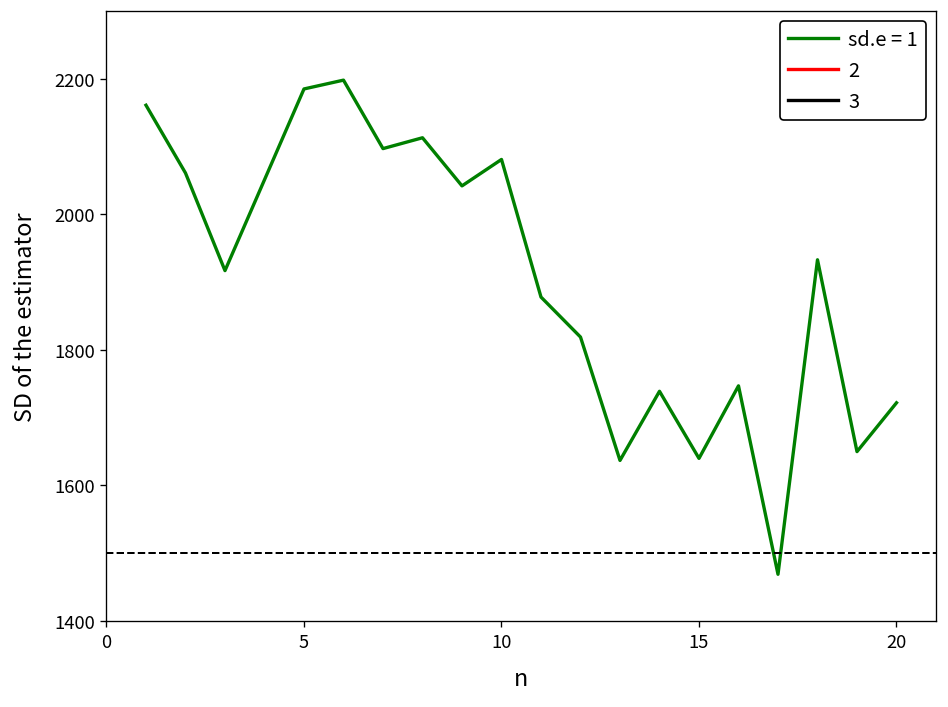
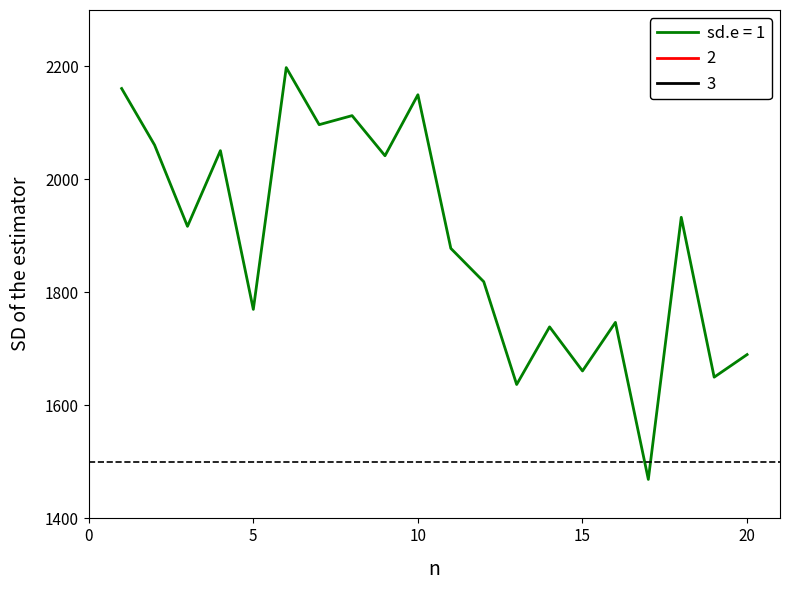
sd.e = 1, 5: 2190 -> 1770
sd.e = 1, 10: 2080 -> 2150
sd.e = 1, 15: 1640 -> 1660
sd.e = 1, 20: 1720 -> 1690
